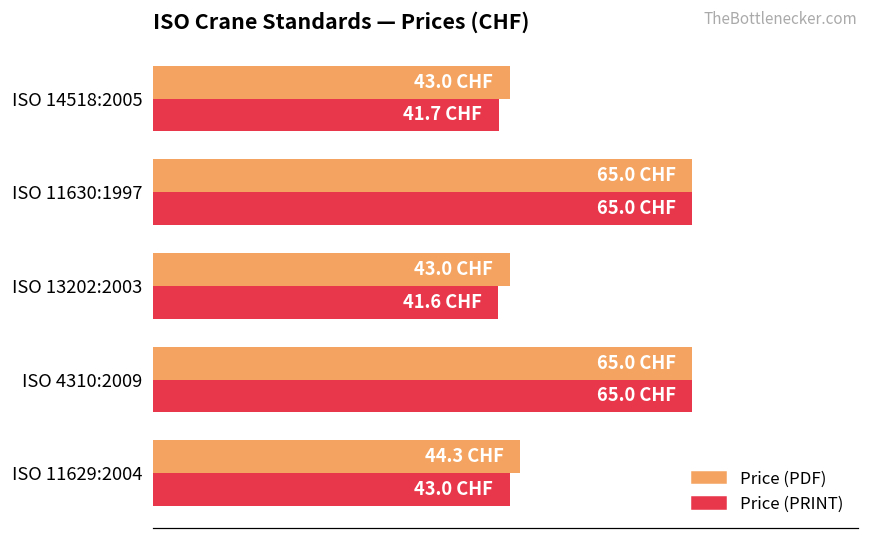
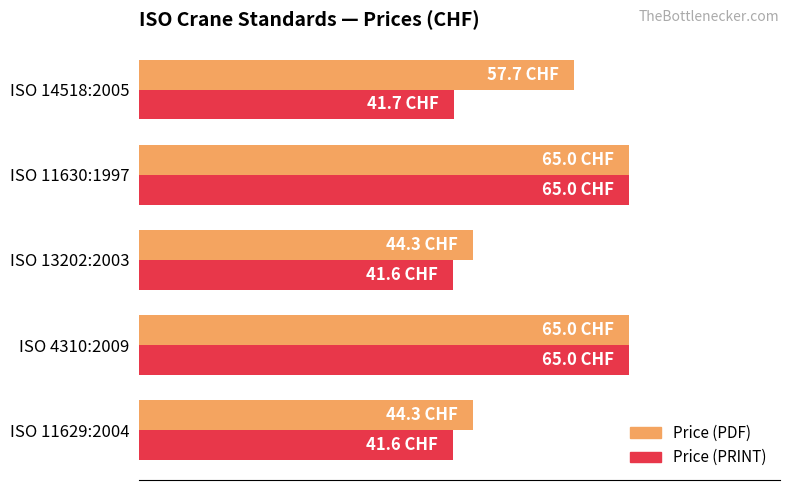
Price (PDF), ISO 14518:2005: 43.0 -> 57.7
Price (PDF), ISO 13202:2003: 43.0 -> 44.3
Price (PRINT), ISO 11629:2004: 43.0 -> 41.6
